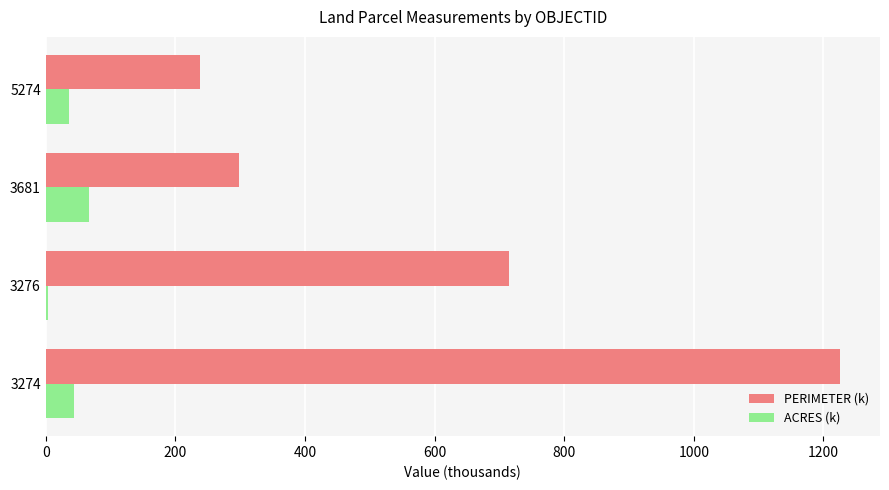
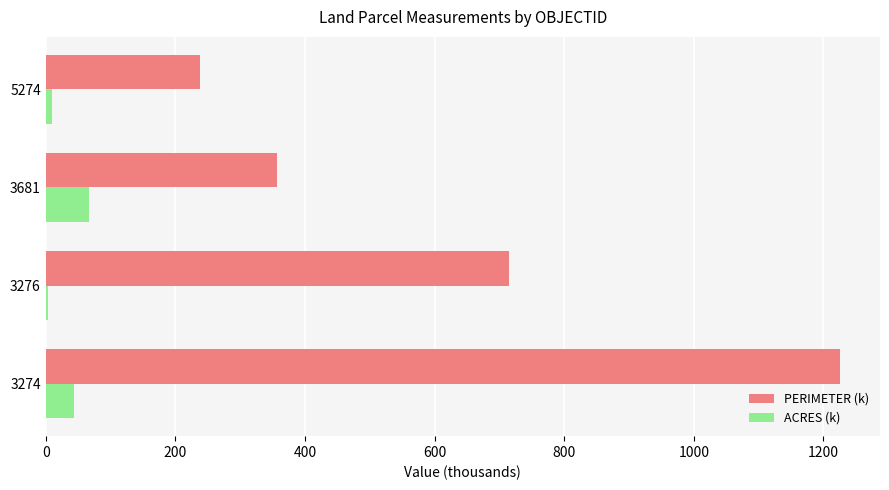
ACRES (k), 5274: 40 -> 10
PERIMETER (k), 3681: 300 -> 360
